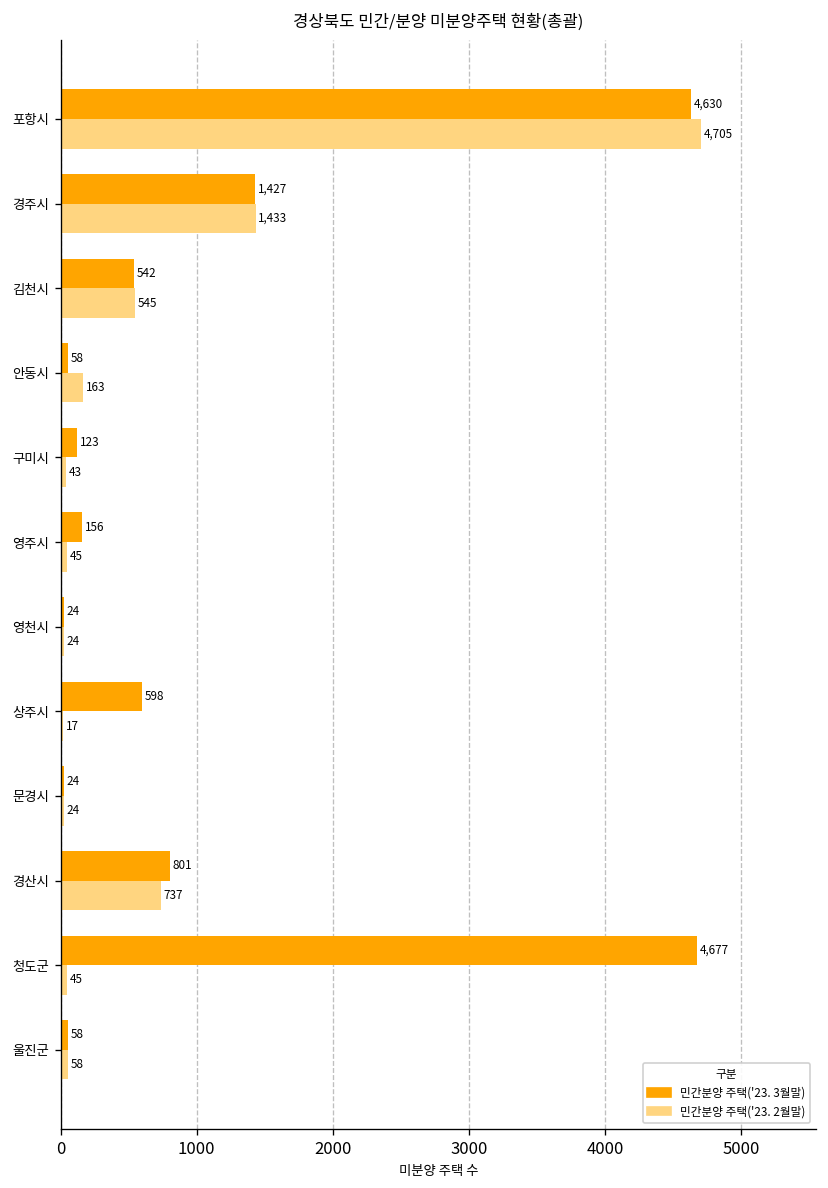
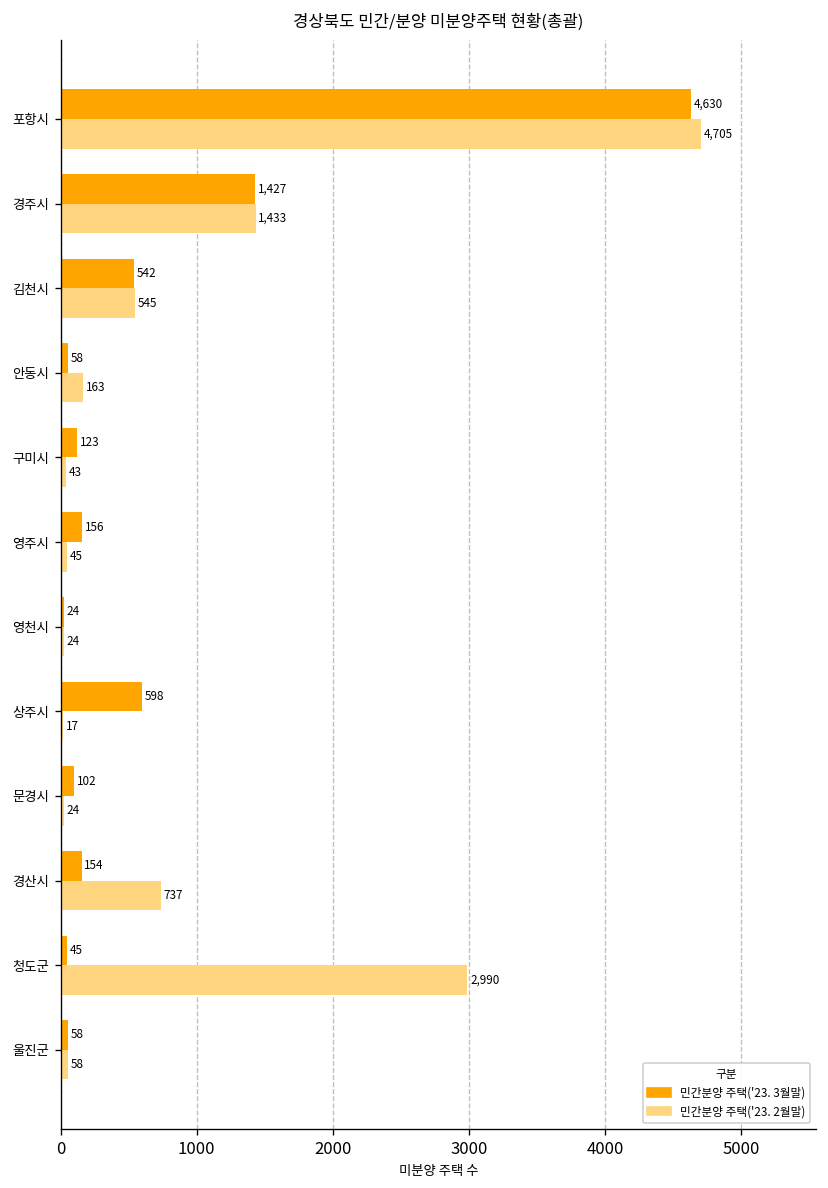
민간분양 주택('23. 3월말), 문경시: 24 -> 102
민간분양 주택('23. 3월말), 경산시: 801 -> 154
민간분양 주택('23. 3월말), 청도군: 4,677 -> 45
민간분양 주택('23. 2월말), 청도군: 45 -> 2,990
